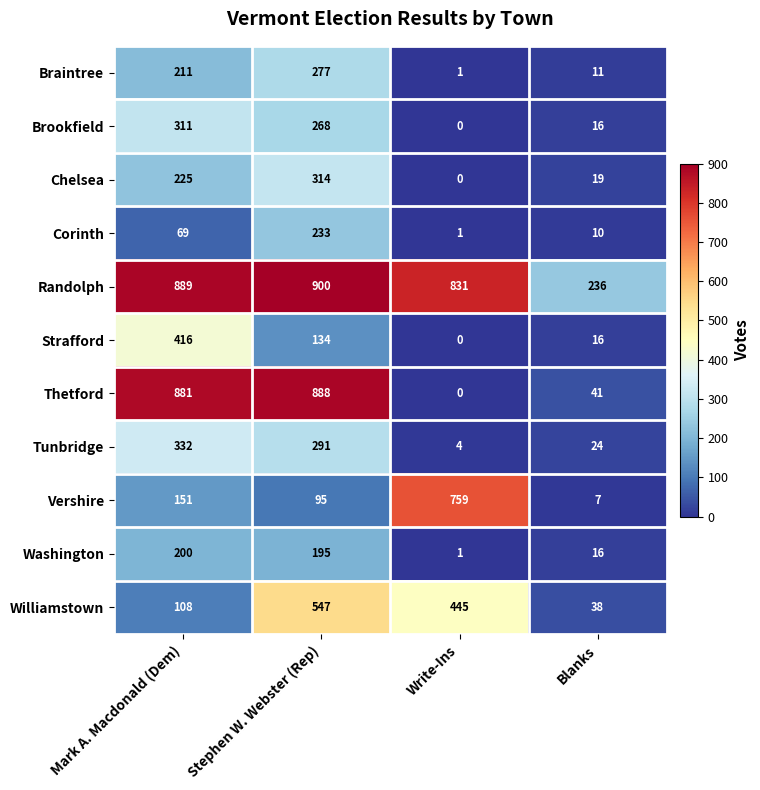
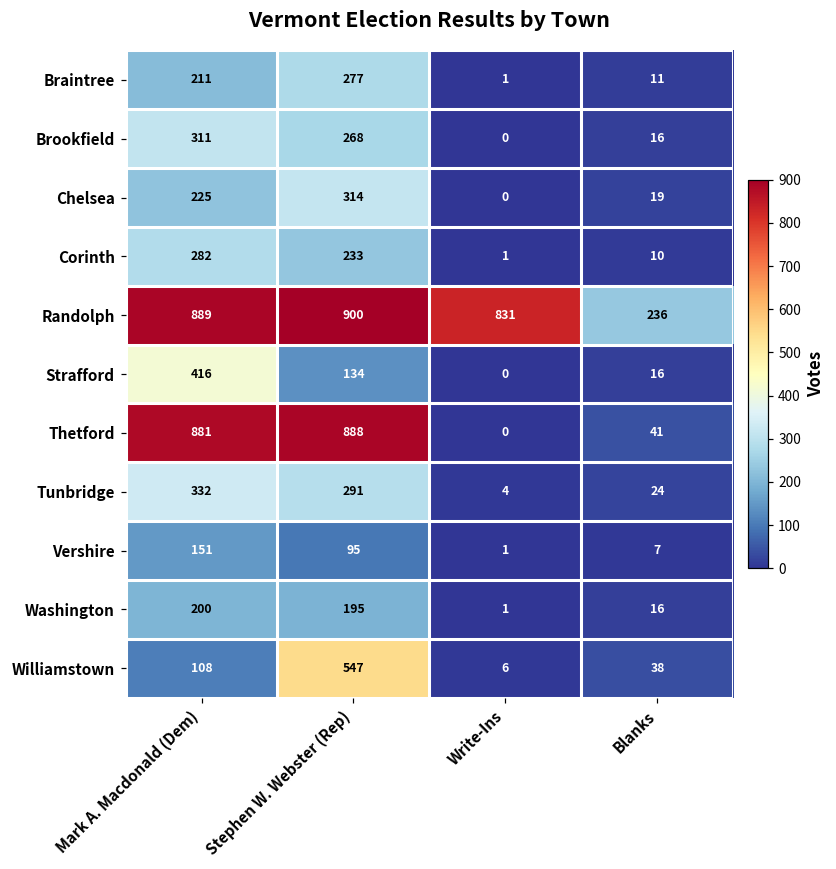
Corinth, Mark A. Macdonald (Dem): 69 -> 282
Vershire, Write-Ins: 759 -> 1
Williamstown, Write-Ins: 445 -> 6
